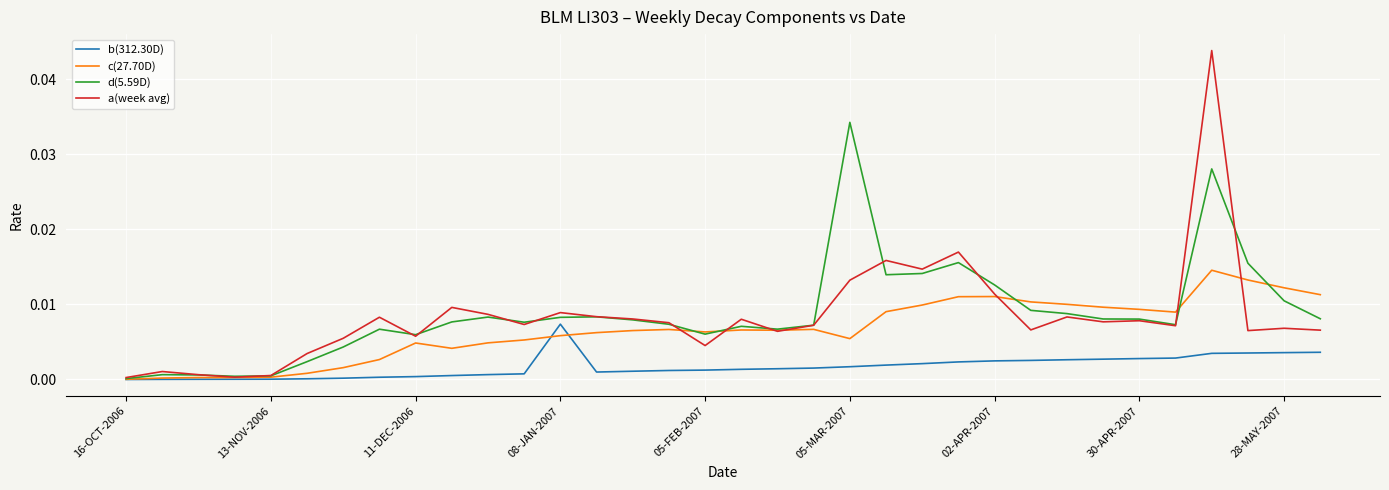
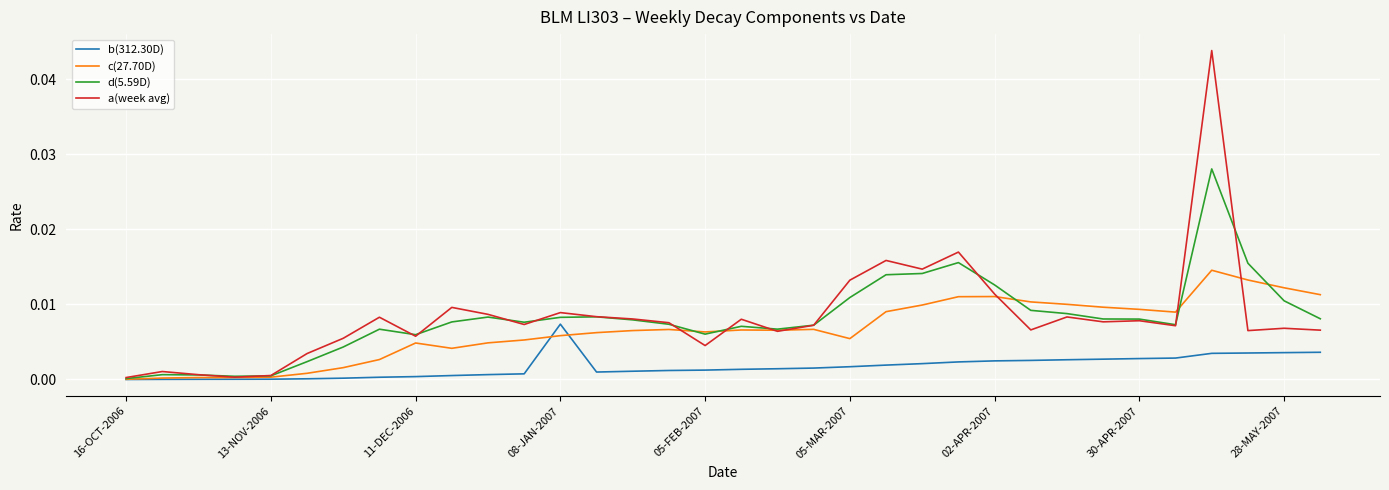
d(5.59D), 05-MAR-2007: 0.034 -> 0.011
